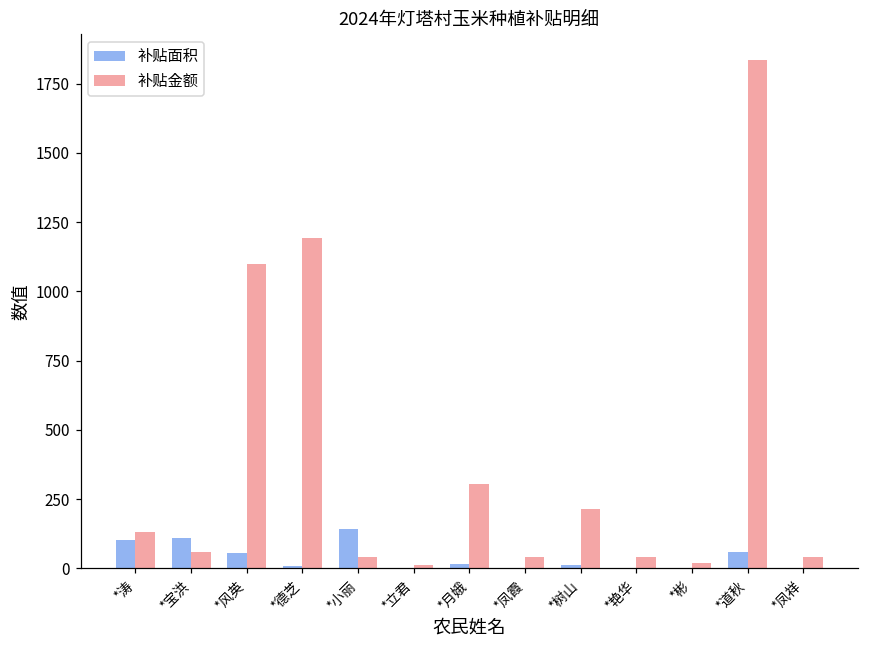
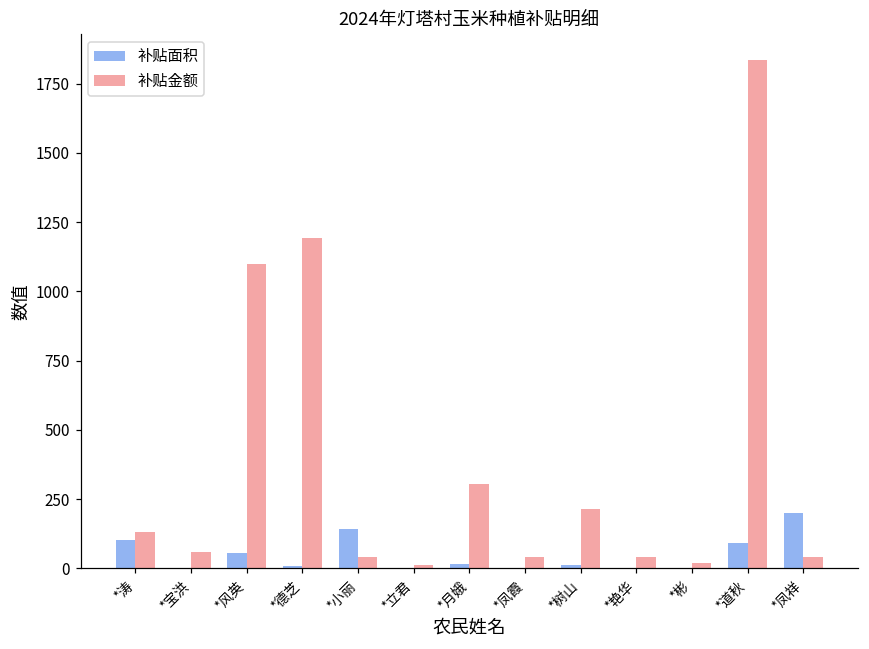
补贴面积, *宝洪: 110 -> 0
补贴面积, *道秋: 60 -> 90
补贴面积, *凤祥: 0 -> 200
